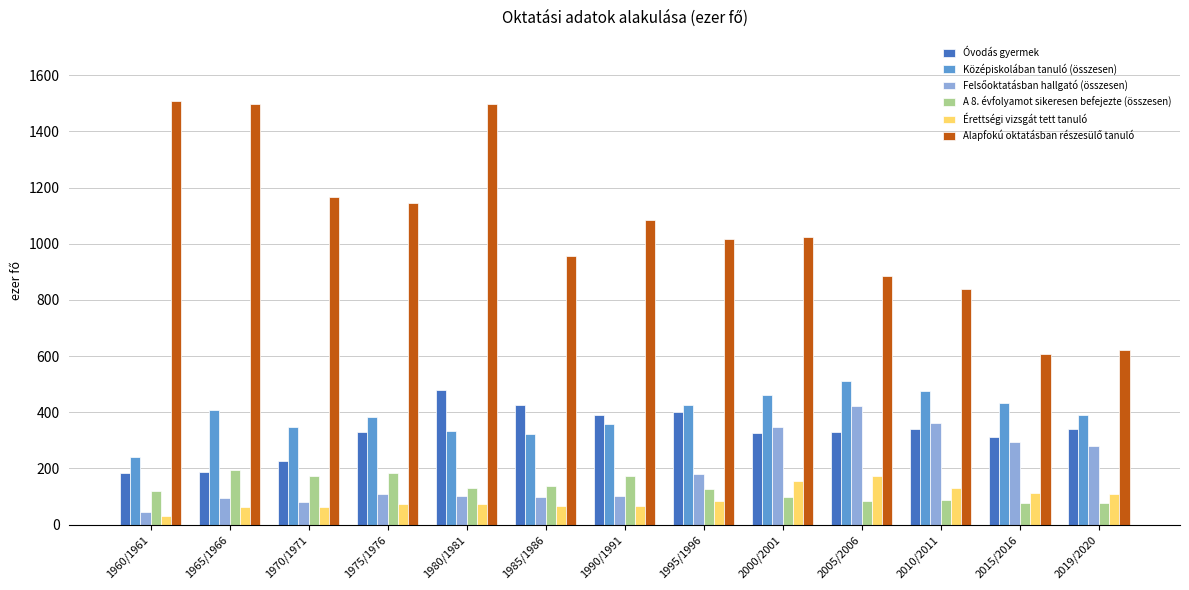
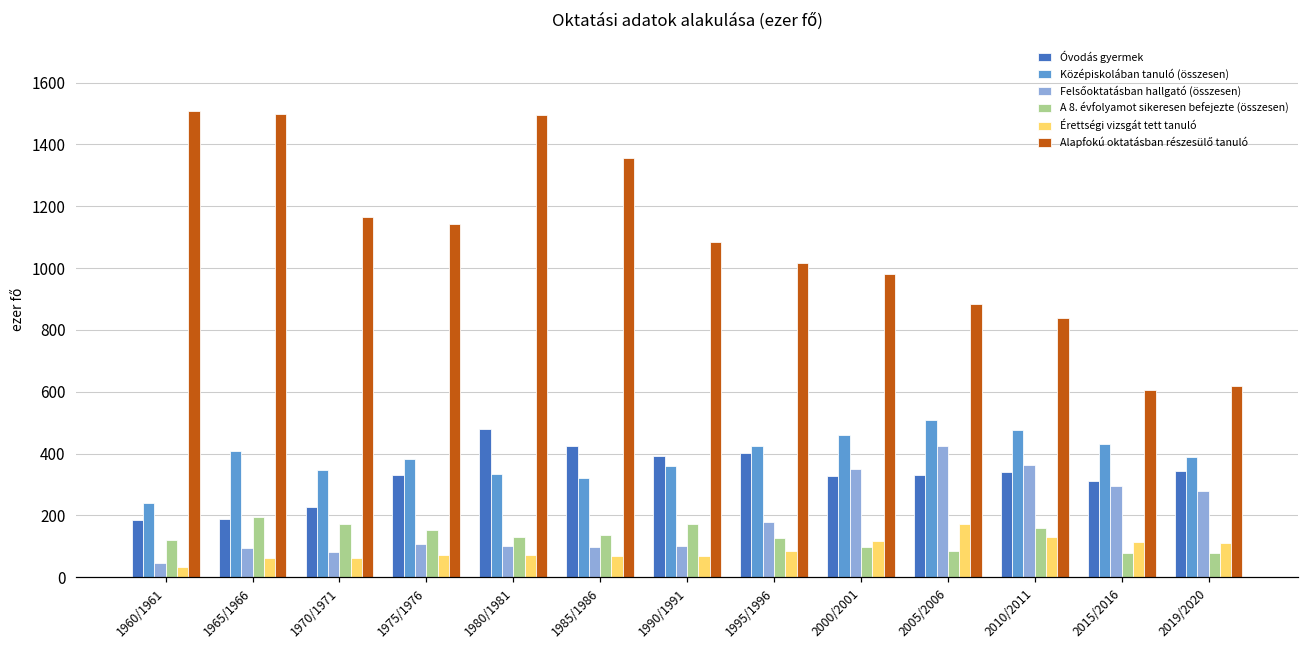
A 8. évfolyamot sikeresen befejezte (összesen), 1975/1976: 180 -> 150
Alapfokú oktatásban részesülő tanuló, 1985/1986: 960 -> 1360
Érettségi vizsgát tett tanuló, 2000/2001: 150 -> 120
Alapfokú oktatásban részesülő tanuló, 2000/2001: 1020 -> 980
A 8. évfolyamot sikeresen befejezte (összesen), 2010/2011: 90 -> 160
